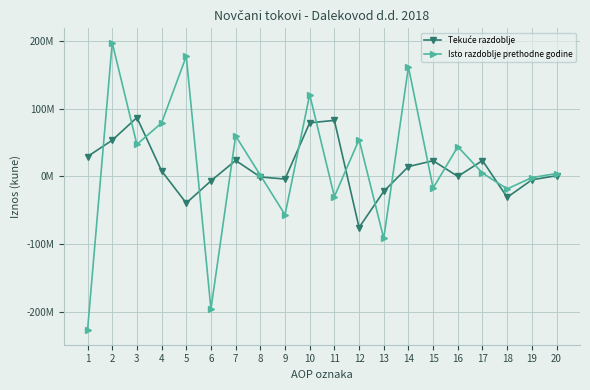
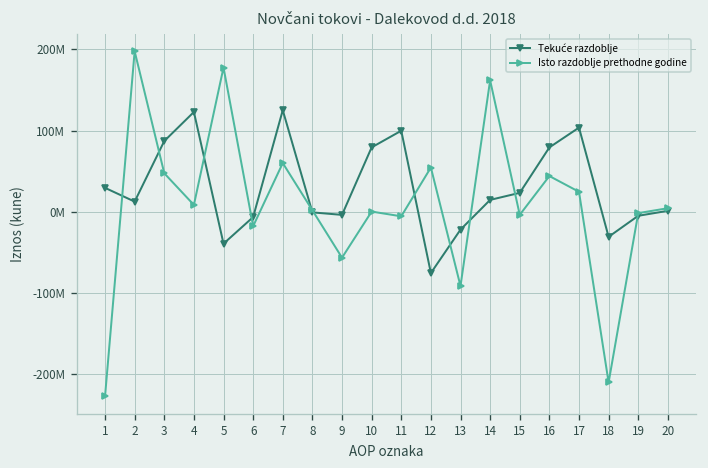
Tekuće razdoblje, 2: 50000000 -> 10000000
Tekuće razdoblje, 4: 10000000 -> 120000000
Isto razdoblje prethodne godine, 4: 80000000 -> 10000000
Isto razdoblje prethodne godine, 6: -200000000 -> -20000000
Tekuće razdoblje, 7: 20000000 -> 130000000
Isto razdoblje prethodne godine, 10: 120000000 -> 0
Tekuće razdoblje, 11: 80000000 -> 100000000
Isto razdoblje prethodne godine, 11: -30000000 -> -10000000
Isto razdoblje prethodne godine, 15: -20000000 -> 0
Tekuće razdoblje, 16: 0 -> 80000000
Tekuće razdoblje, 17: 20000000 -> 100000000
Isto razdoblje prethodne godine, 17: 0 -> 20000000
Isto razdoblje prethodne godine, 18: -20000000 -> -210000000
